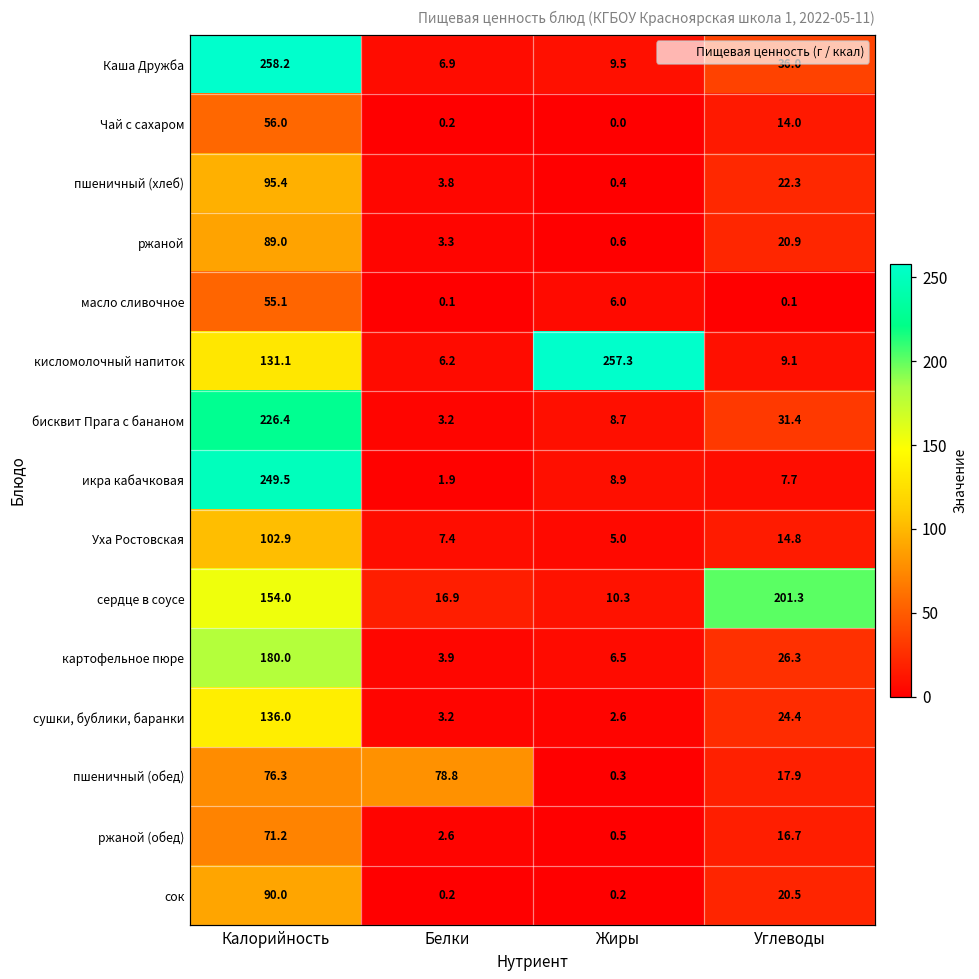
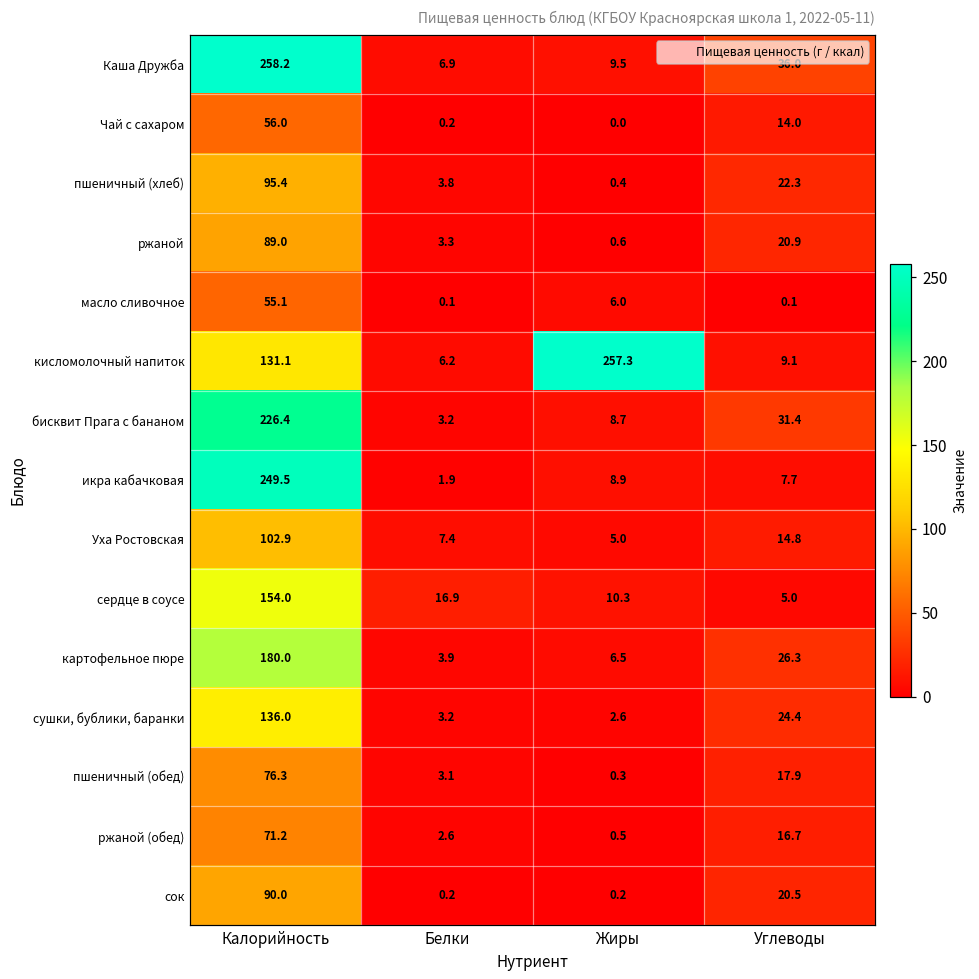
сердце в соусе, Углеводы: 201.3 -> 5.0
пшеничный (обед), Белки: 78.8 -> 3.1
